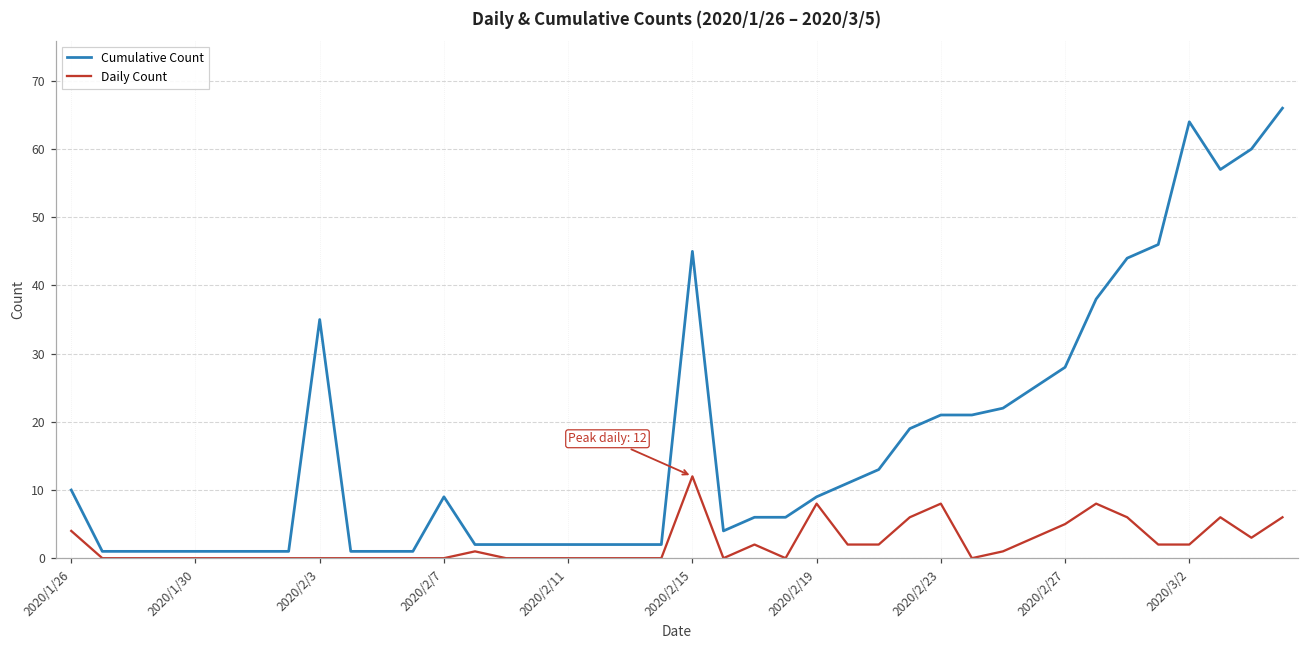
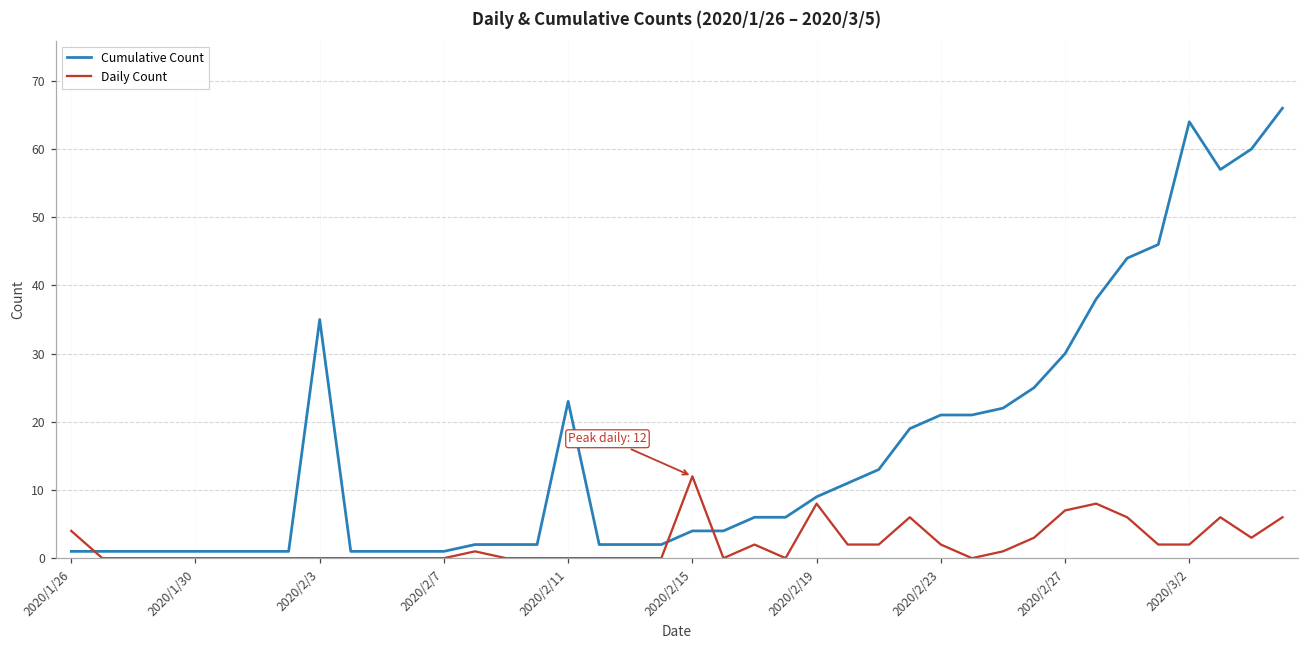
Cumulative Count, 2020/1/26: 10 -> 1
Cumulative Count, 2020/2/7: 9 -> 1
Cumulative Count, 2020/2/11: 2 -> 23
Cumulative Count, 2020/2/15: 45 -> 4
Daily Count, 2020/2/23: 8 -> 2
Cumulative Count, 2020/2/27: 28 -> 30
Daily Count, 2020/2/27: 5 -> 7
